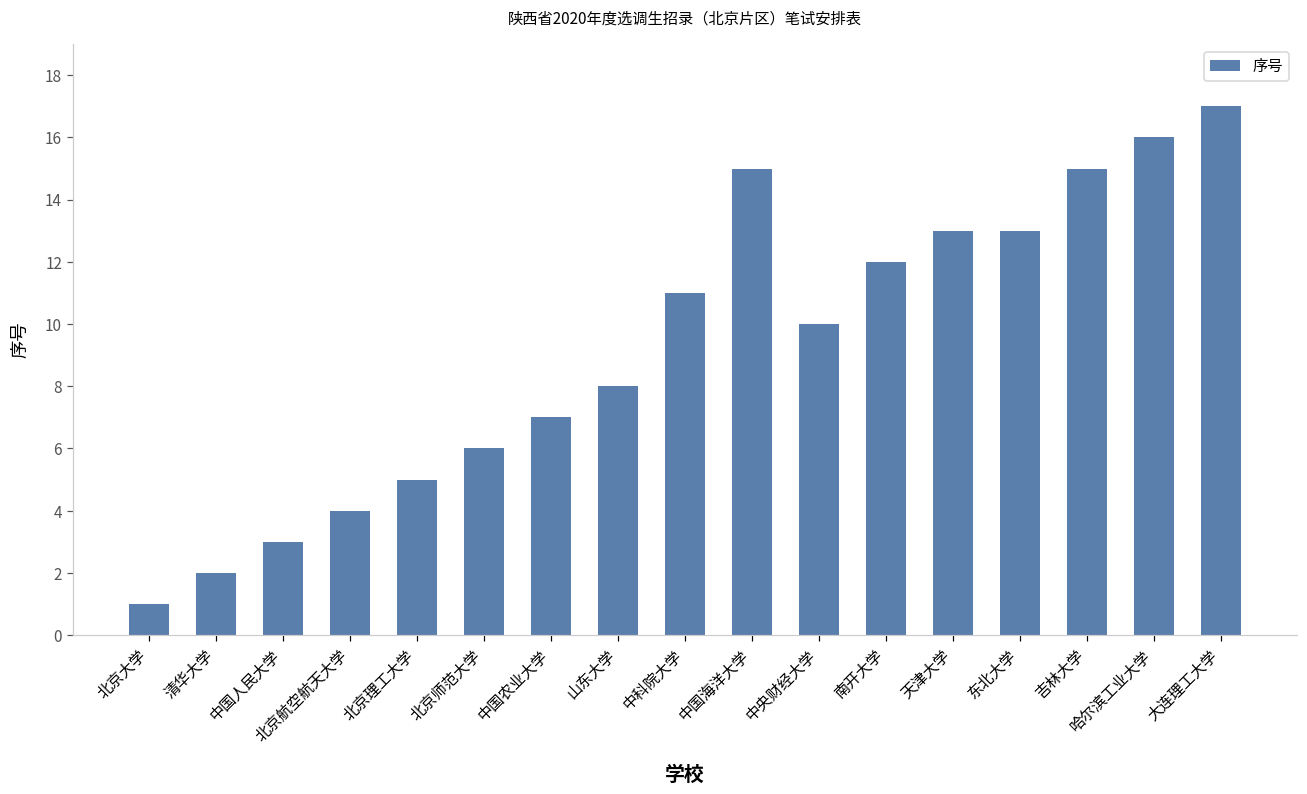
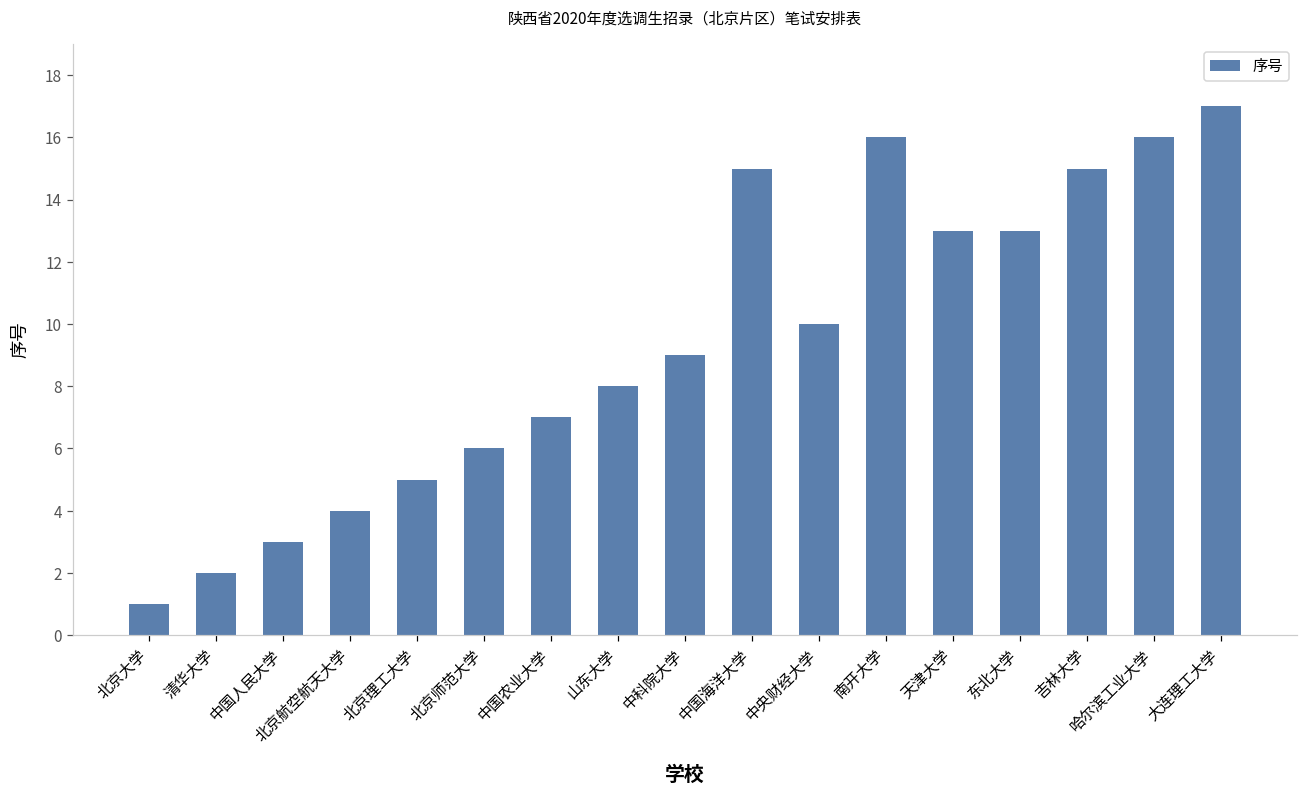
中科院大学: 11 -> 9
南开大学: 12 -> 16
